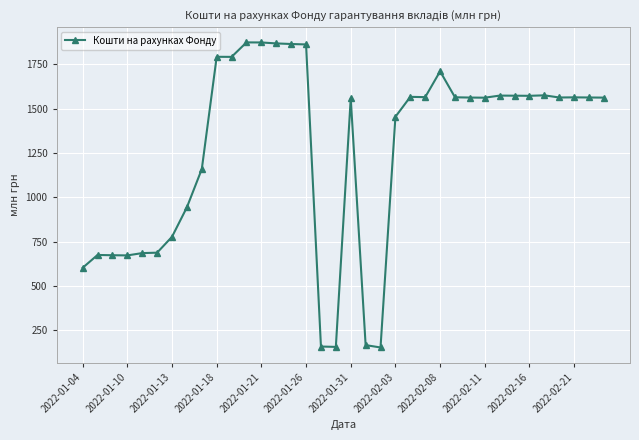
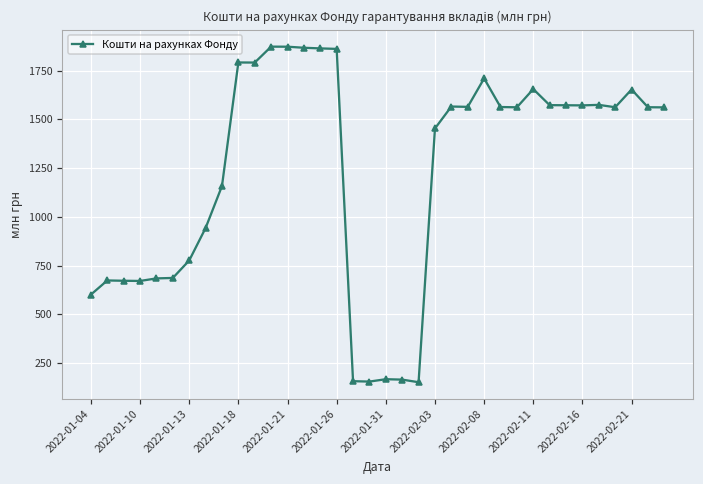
2022-01-31: 1560 -> 170
2022-02-11: 1560 -> 1660
2022-02-21: 1560 -> 1650
